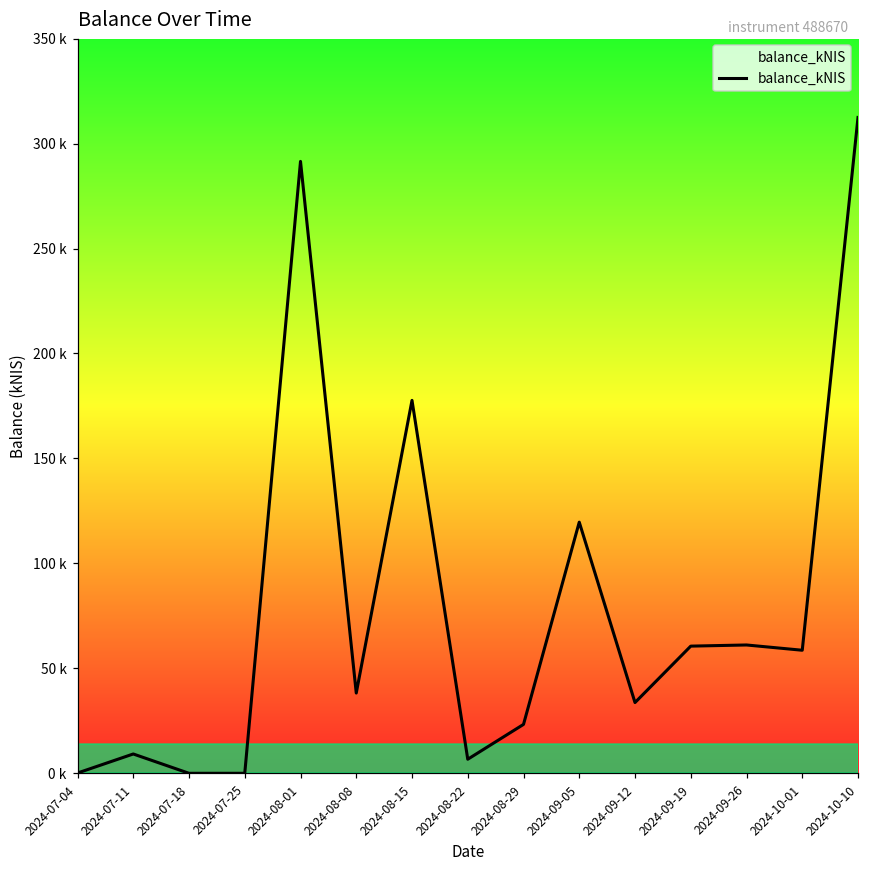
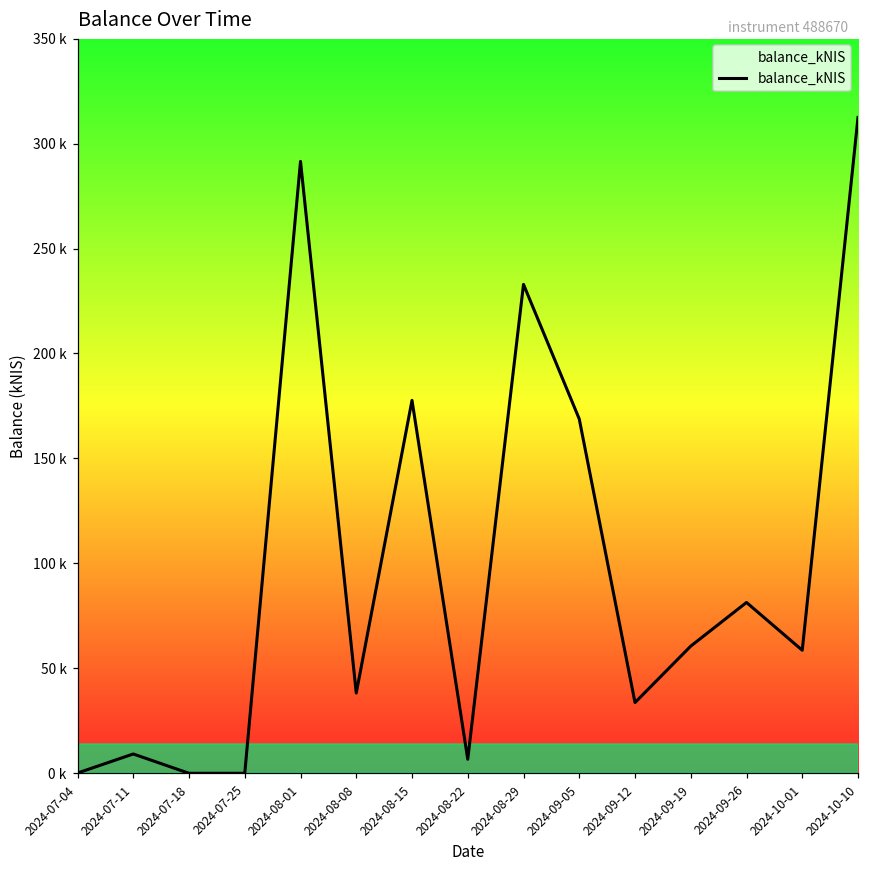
2024-08-29: 23000 -> 233000
2024-09-05: 120000 -> 169000
2024-09-26: 61000 -> 81000
